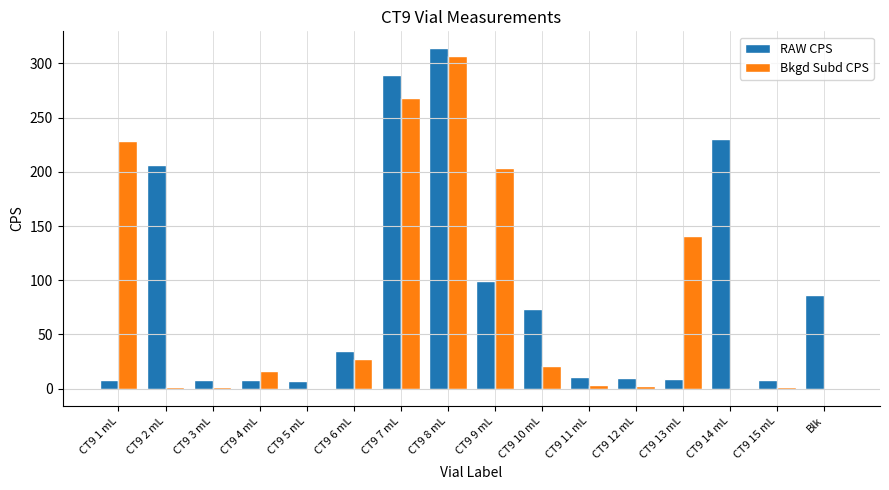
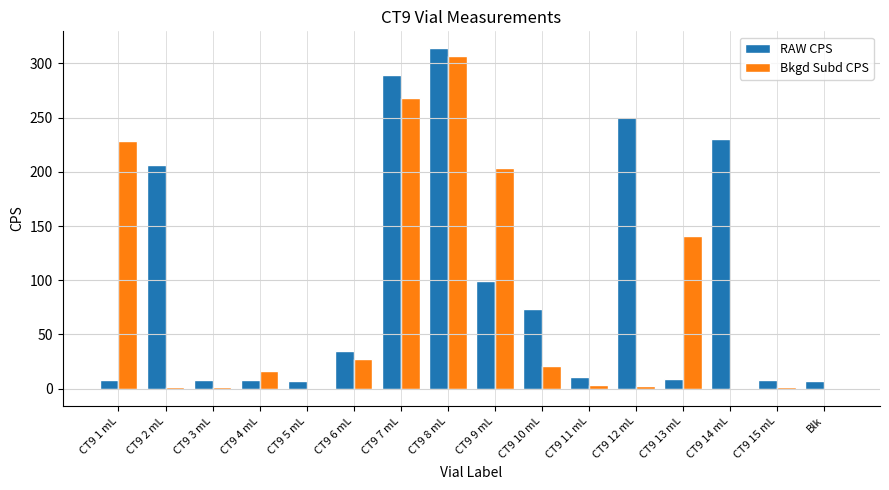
RAW CPS, CT9 12 mL: 10 -> 251
RAW CPS, Blk: 86 -> 7
